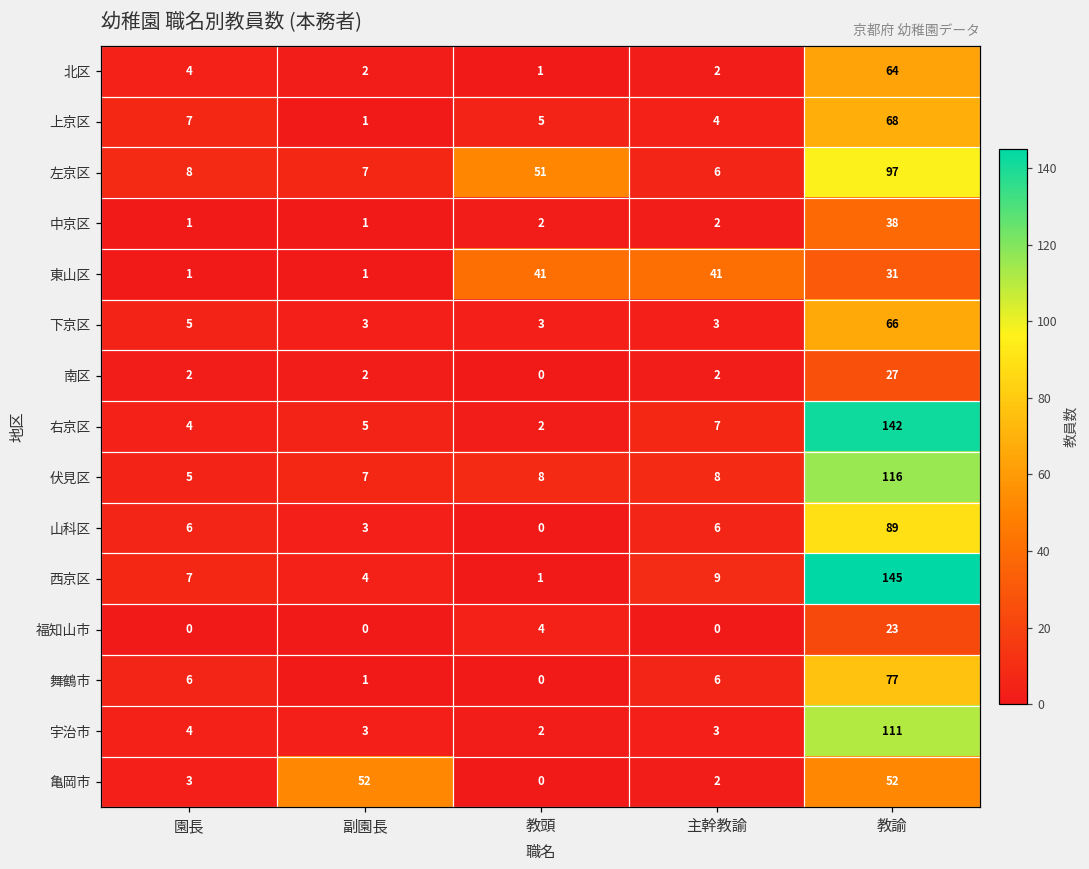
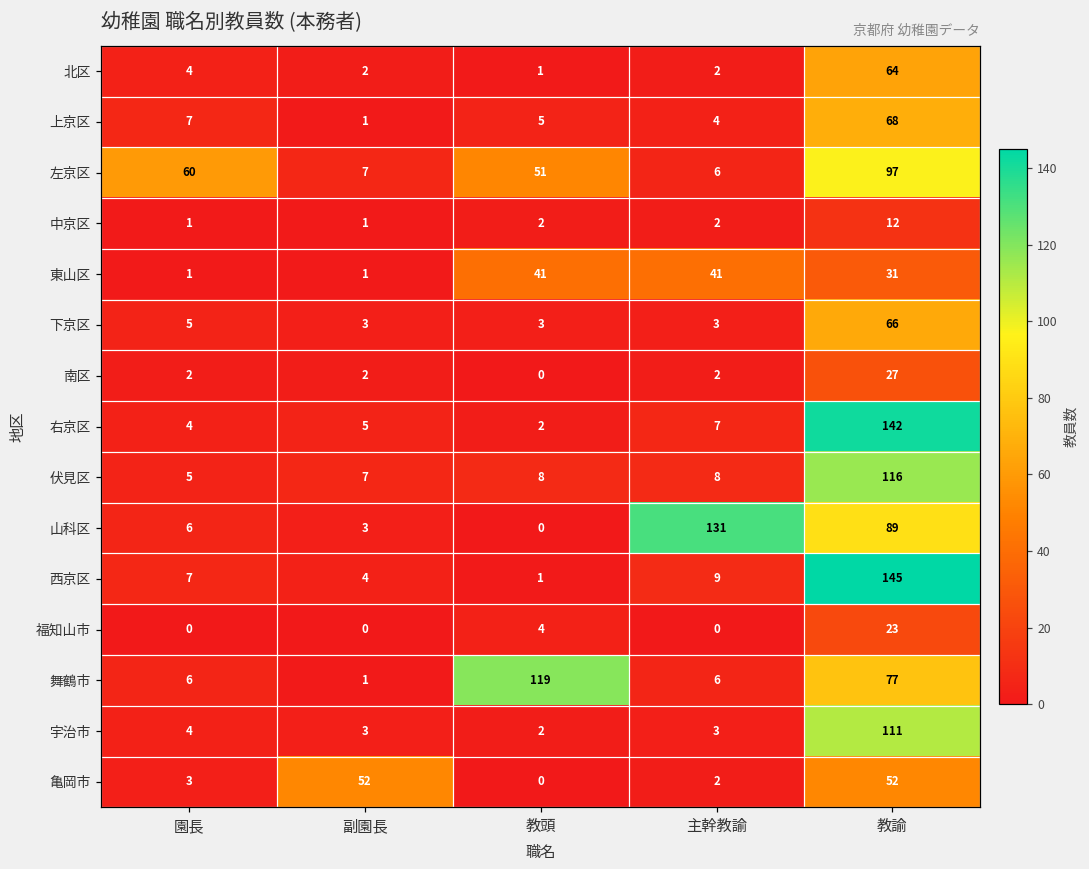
左京区, 園長: 8 -> 60
中京区, 教諭: 38 -> 12
山科区, 主幹教諭: 6 -> 131
舞鶴市, 教頭: 0 -> 119
